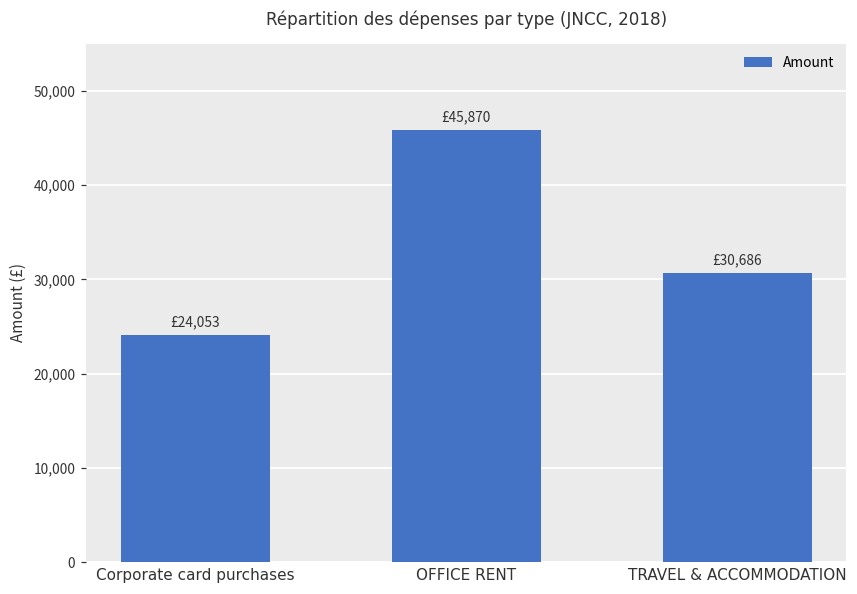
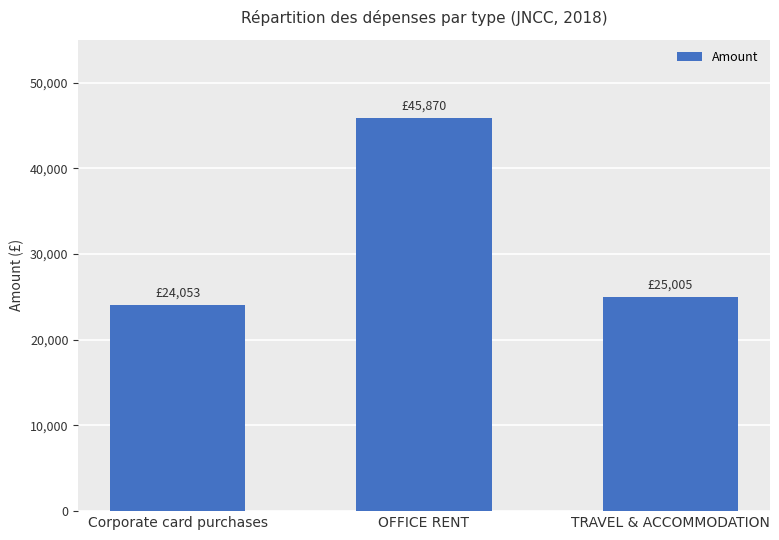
TRAVEL & ACCOMMODATION: £30,686 -> £25,005
